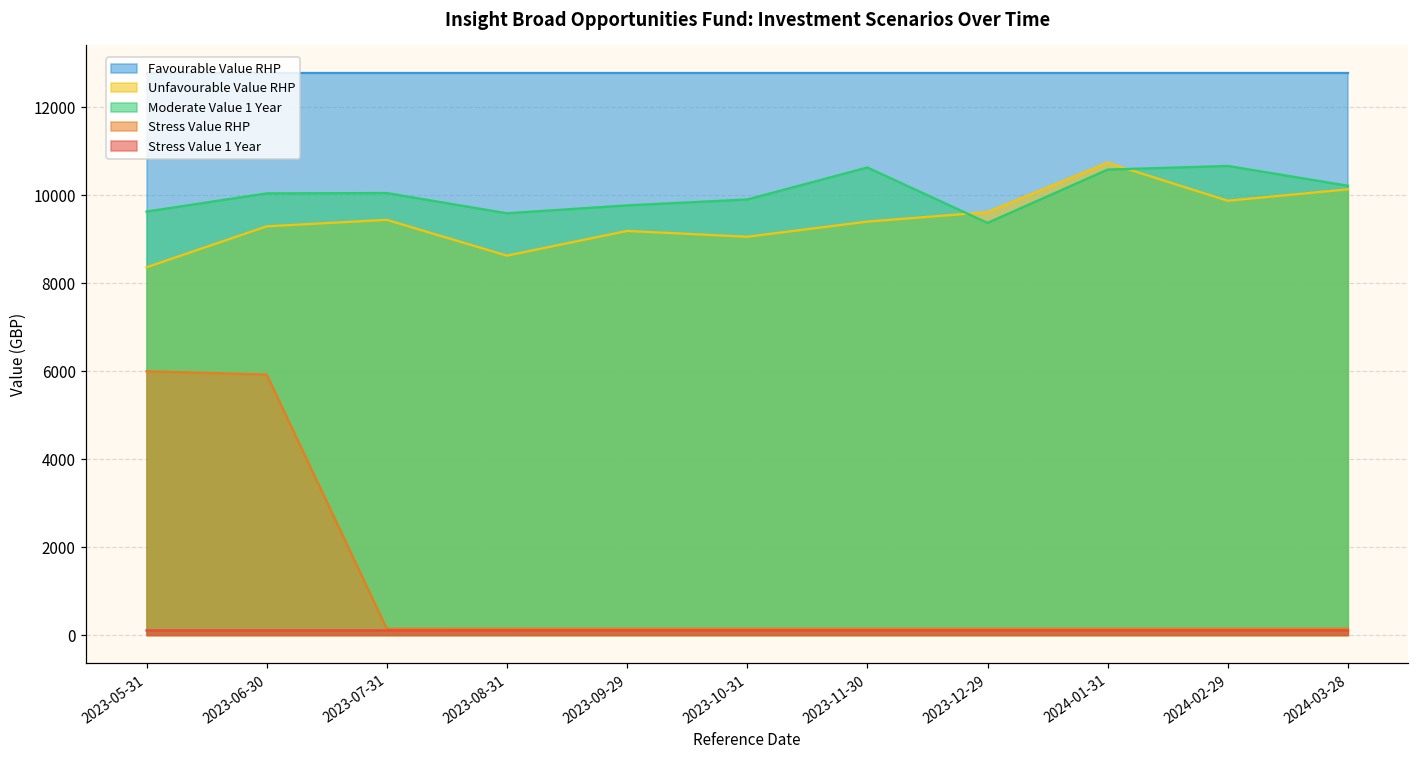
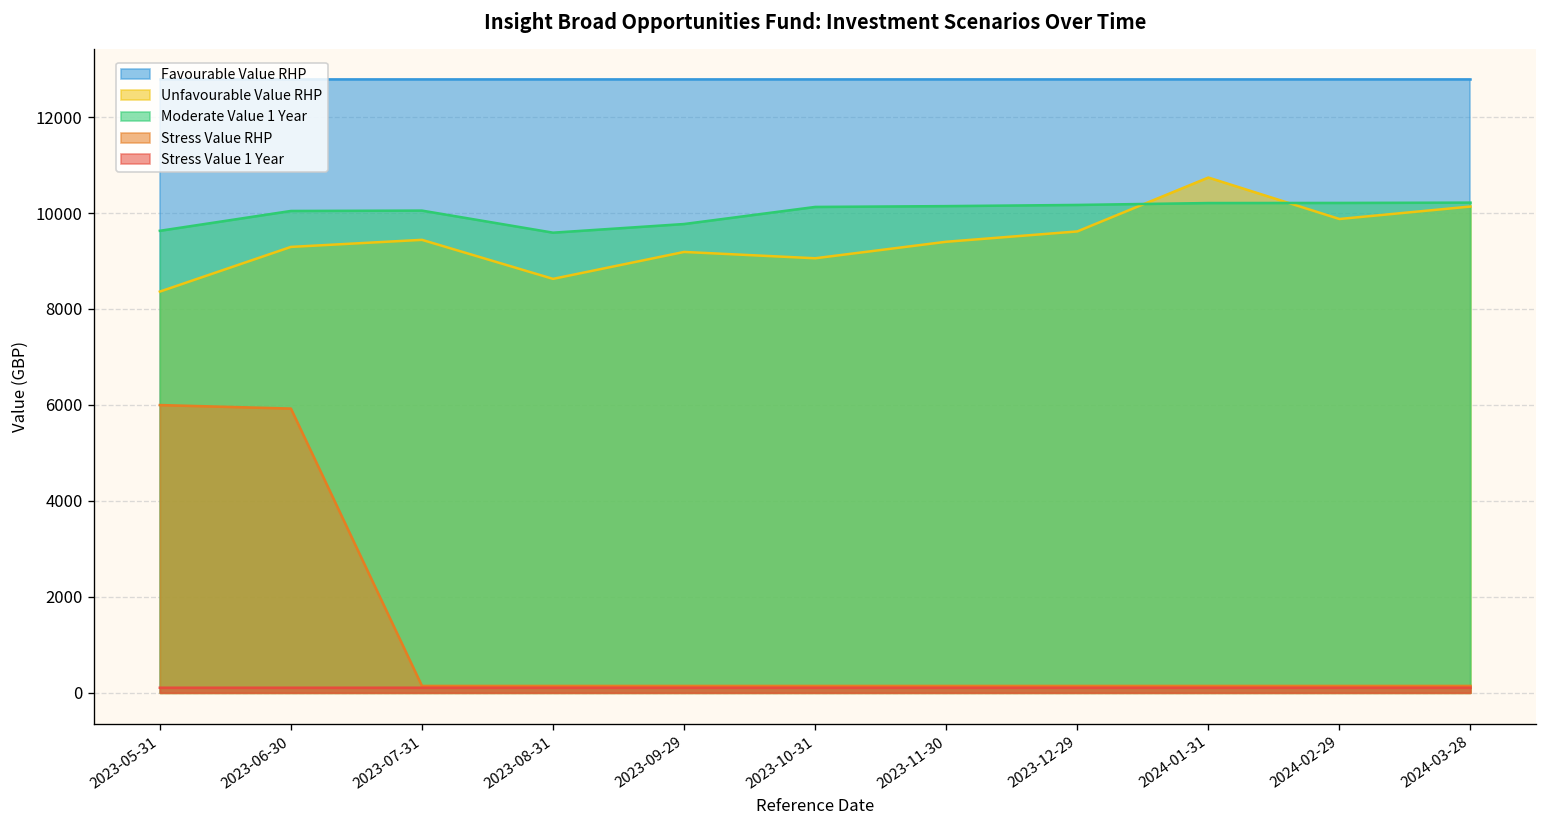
Moderate Value 1 Year, 2023-10-31: 9900 -> 10100
Moderate Value 1 Year, 2023-11-30: 10600 -> 10100
Moderate Value 1 Year, 2023-12-29: 9400 -> 10200
Moderate Value 1 Year, 2024-01-31: 10600 -> 10200
Moderate Value 1 Year, 2024-02-29: 10700 -> 10200
